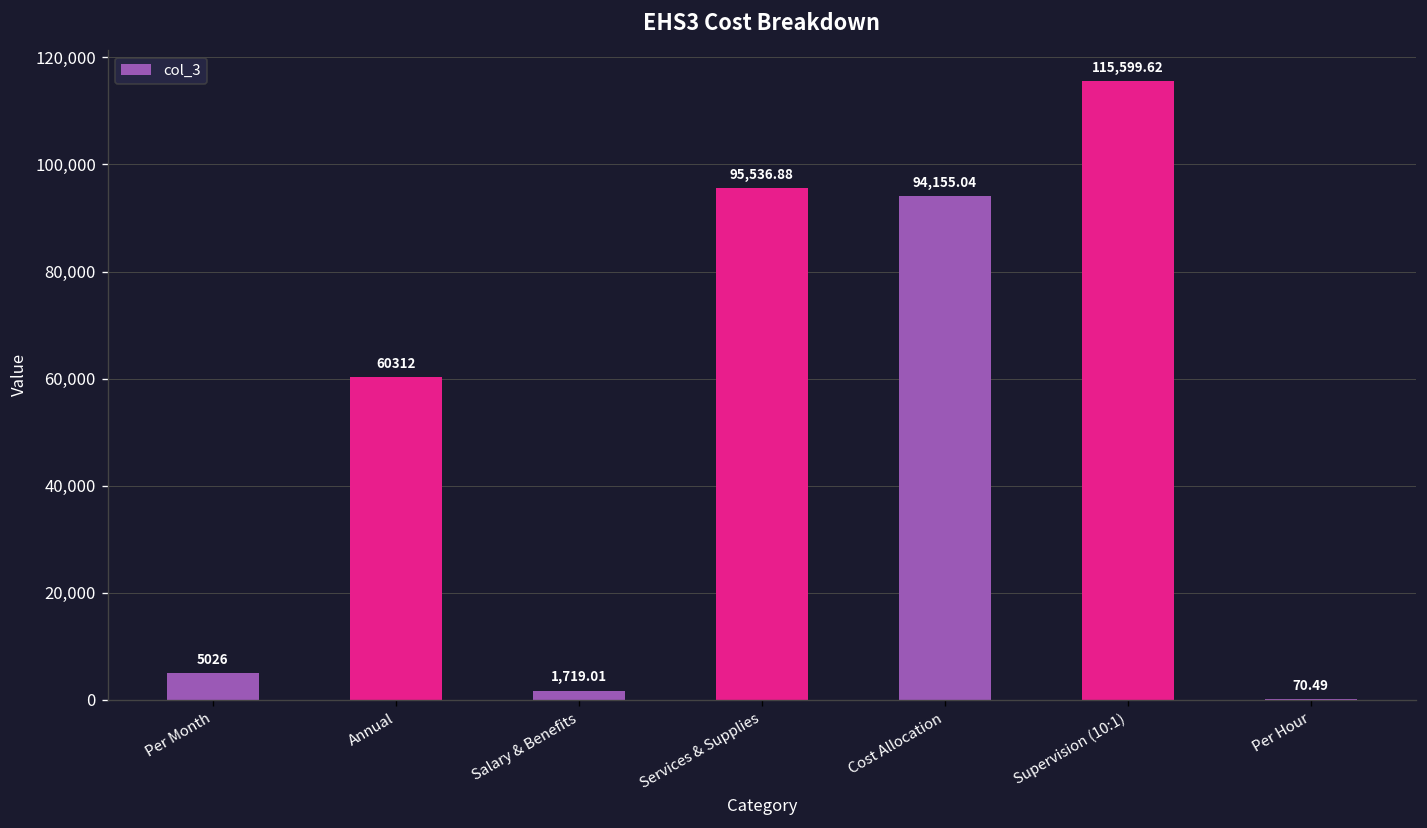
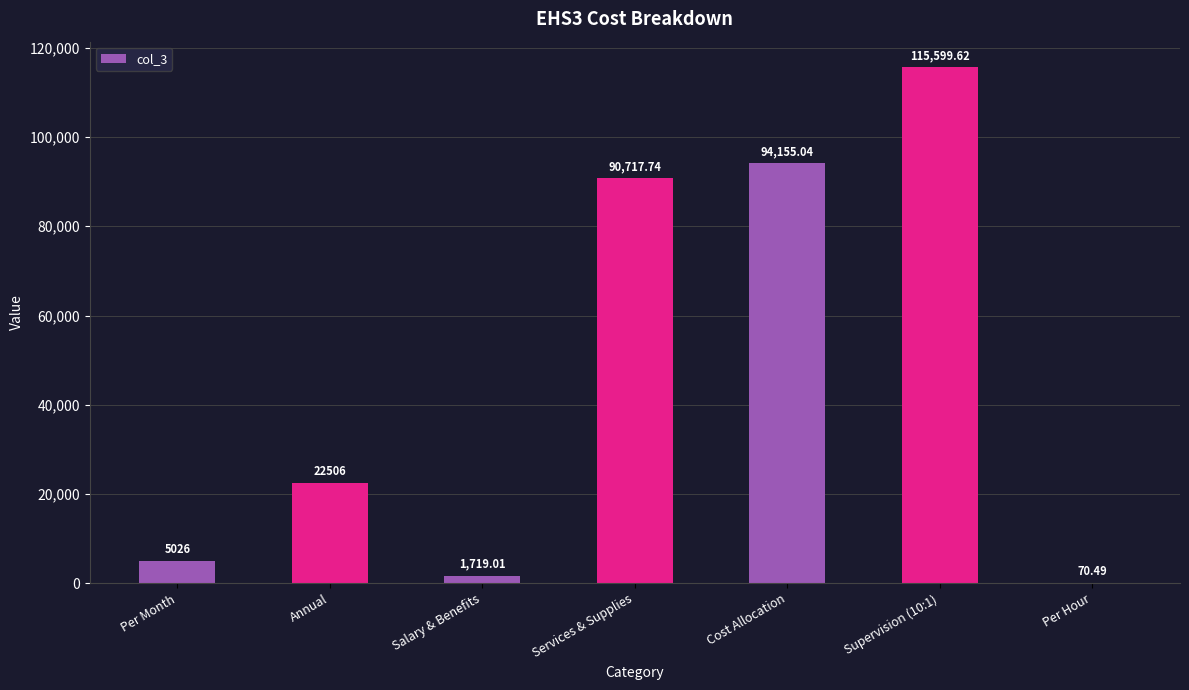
Annual: 60312 -> 22506
Services & Supplies: 95,536.88 -> 90,717.74
